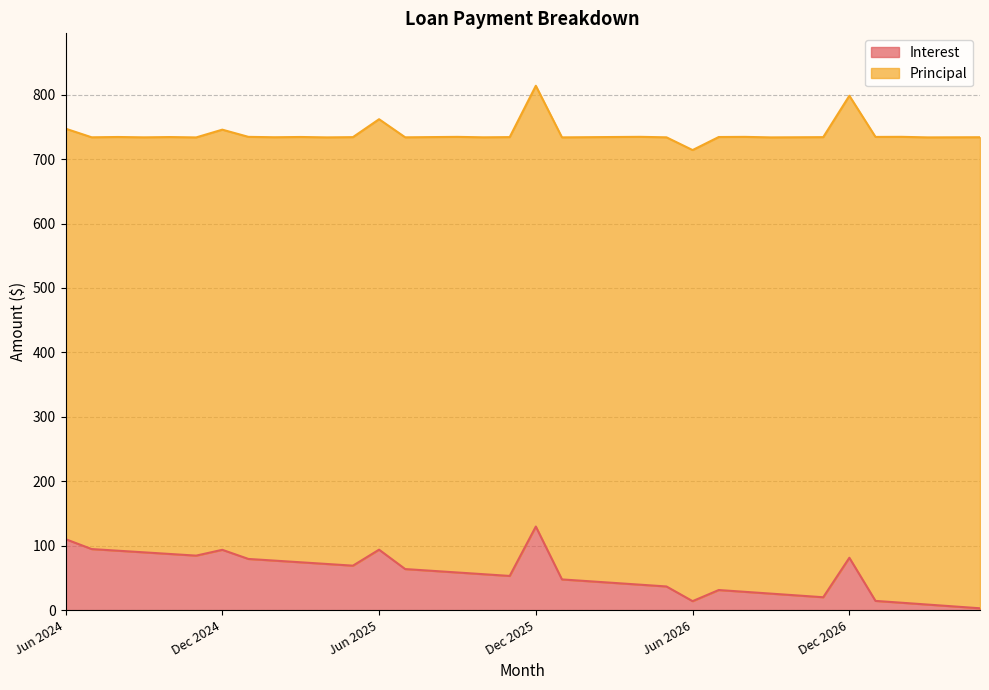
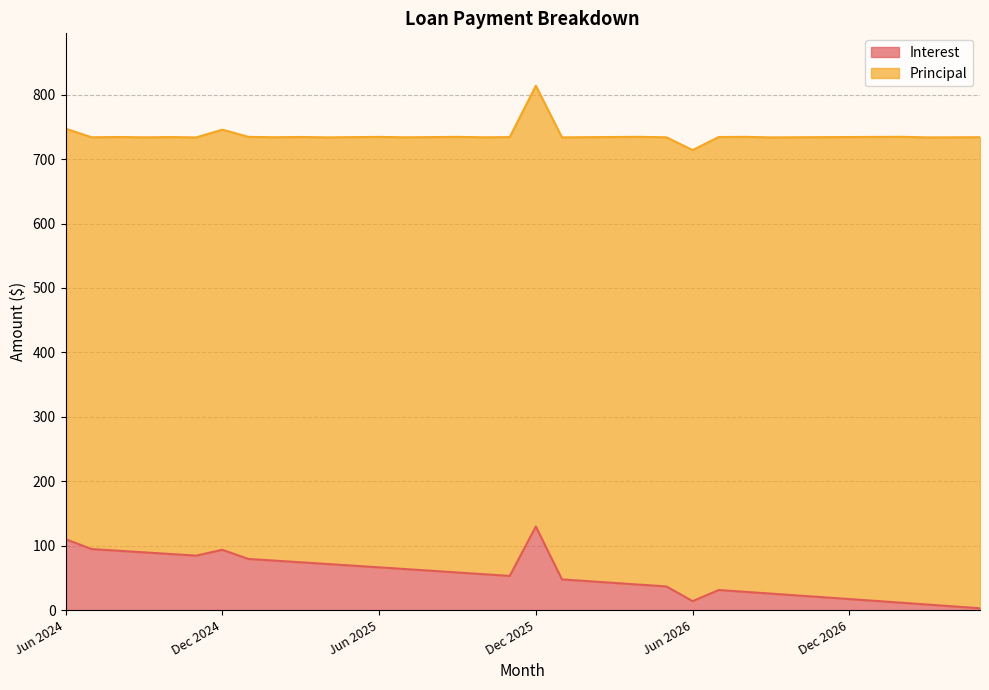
Interest, Jun 2025: 90 -> 70
Interest, Dec 2026: 80 -> 20
